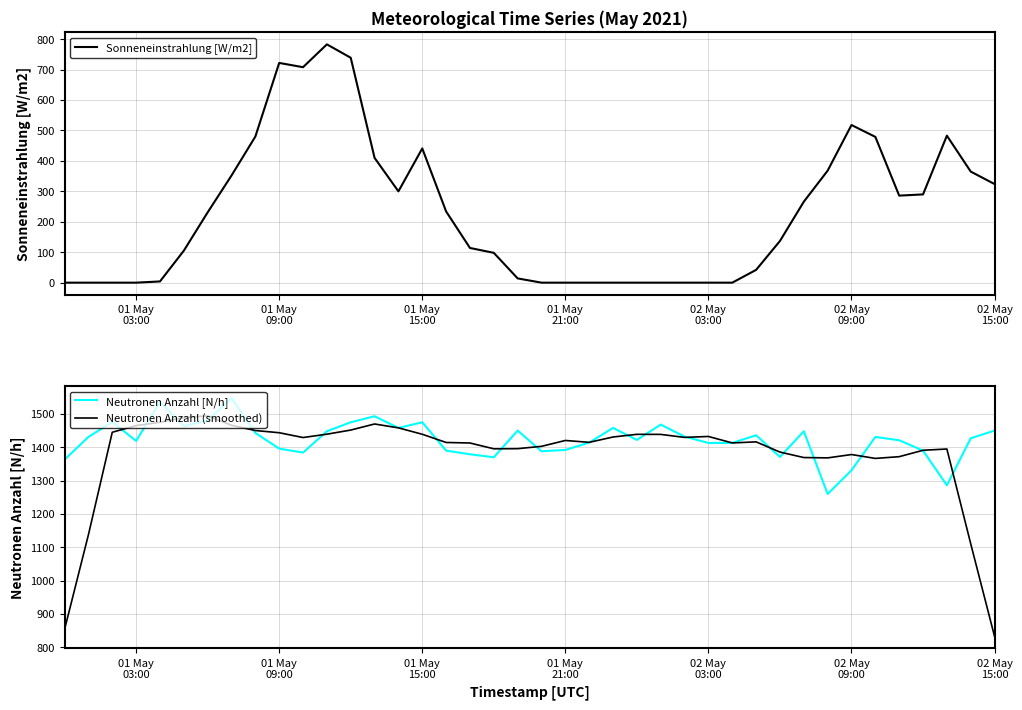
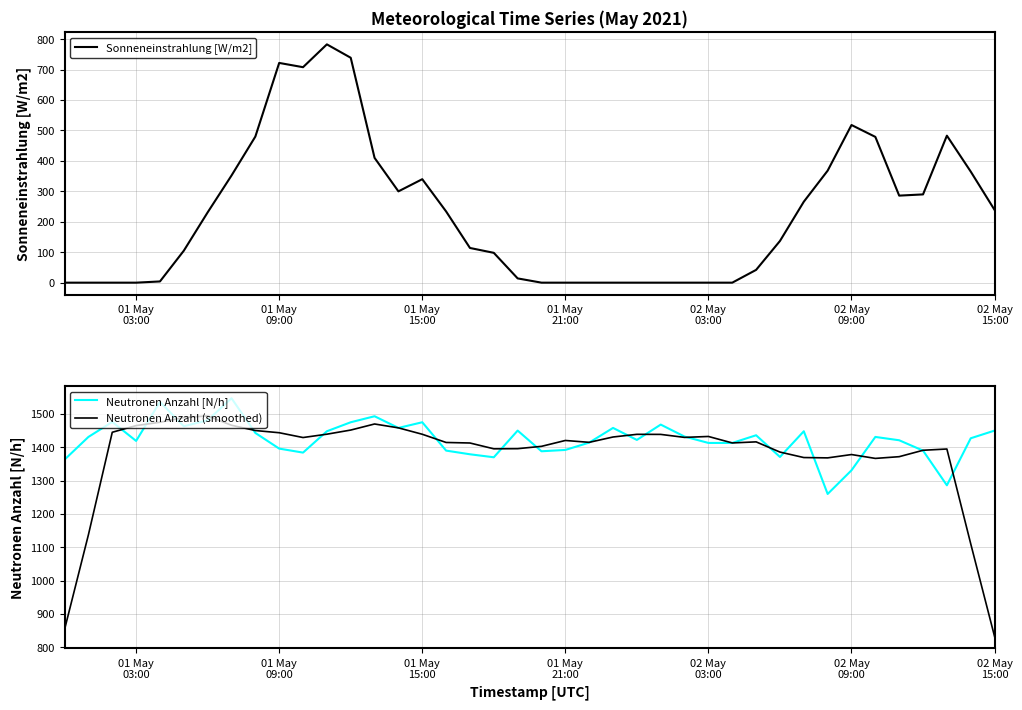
Meteorological Time Series (May 2021), 01 May 15:00: 440 -> 340
Meteorological Time Series (May 2021), 02 May 15:00: 320 -> 240
